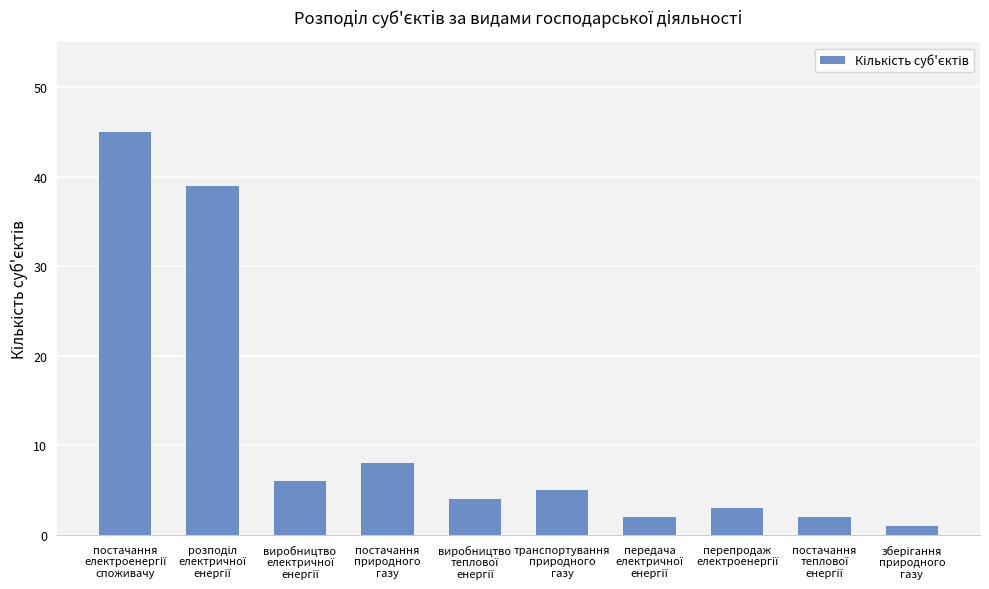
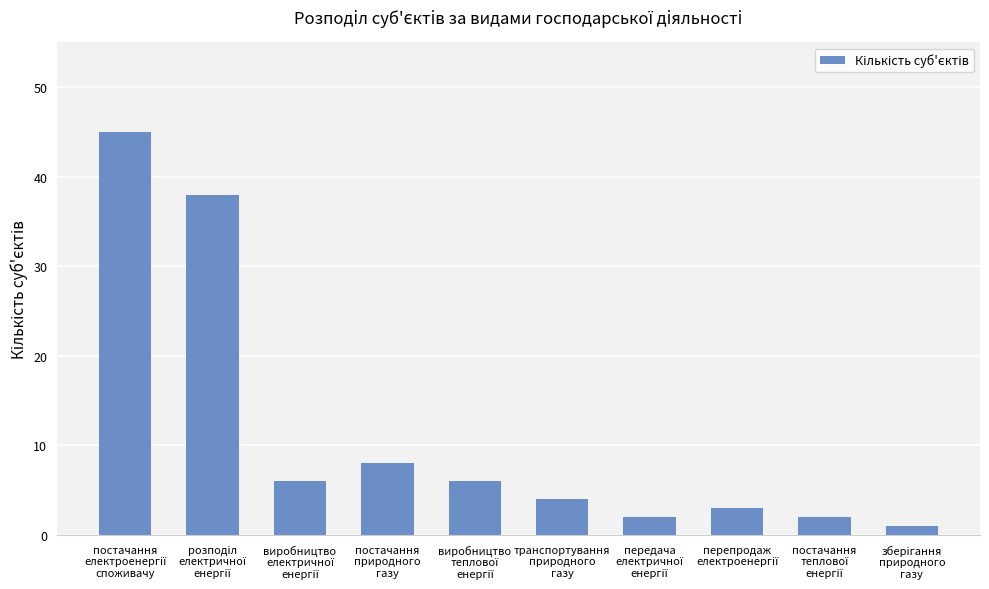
розподіл електричної енергії: 39 -> 38
виробництво теплової енергії: 4 -> 6
транспортування природного газу: 5 -> 4
